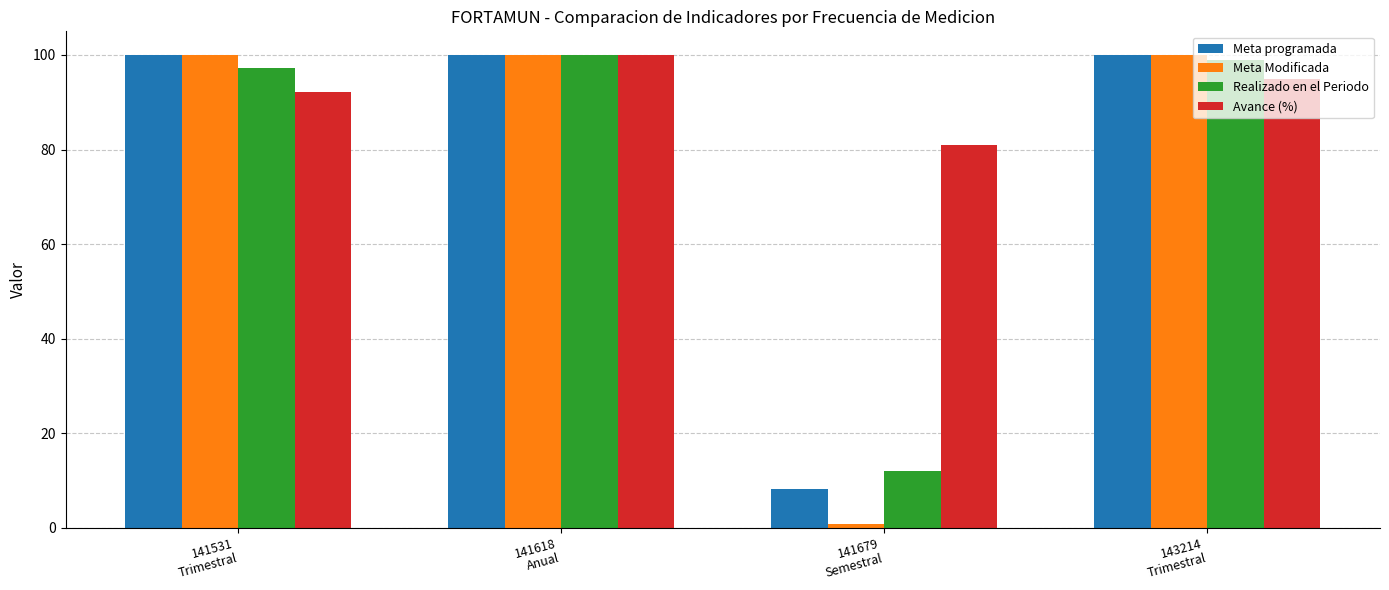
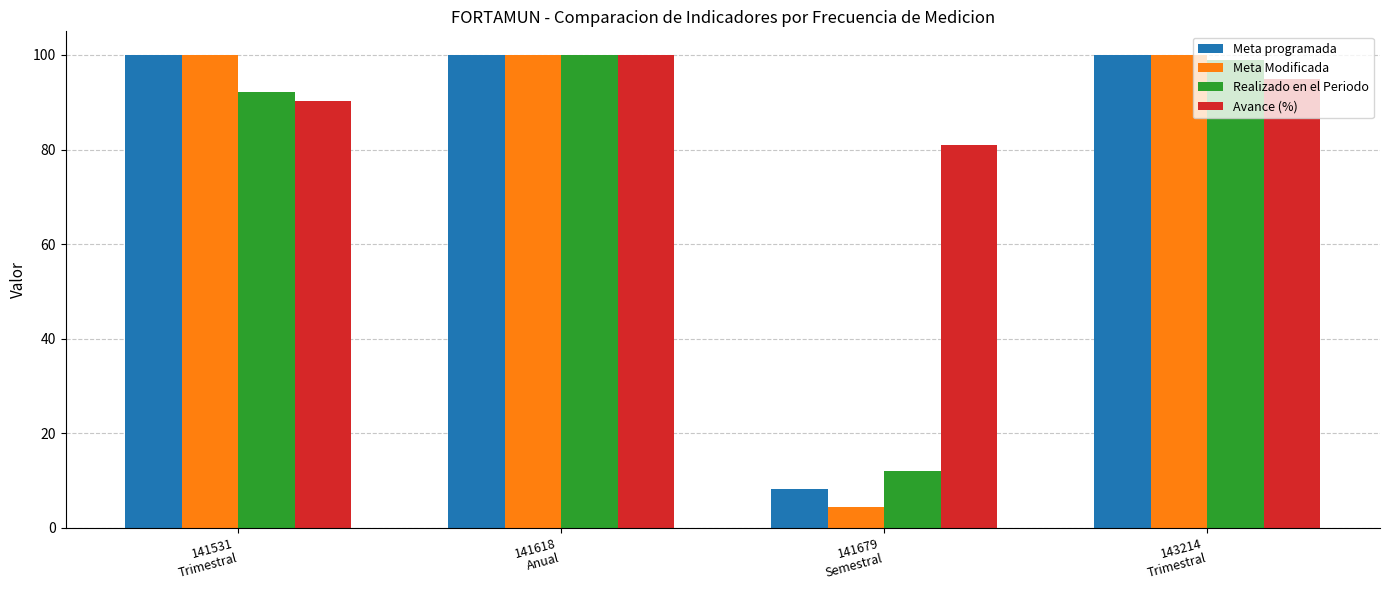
Realizado en el Periodo, 141531 Trimestral: 97 -> 92
Avance (%), 141531 Trimestral: 92 -> 90
Meta Modificada, 141679 Semestral: 1 -> 4
